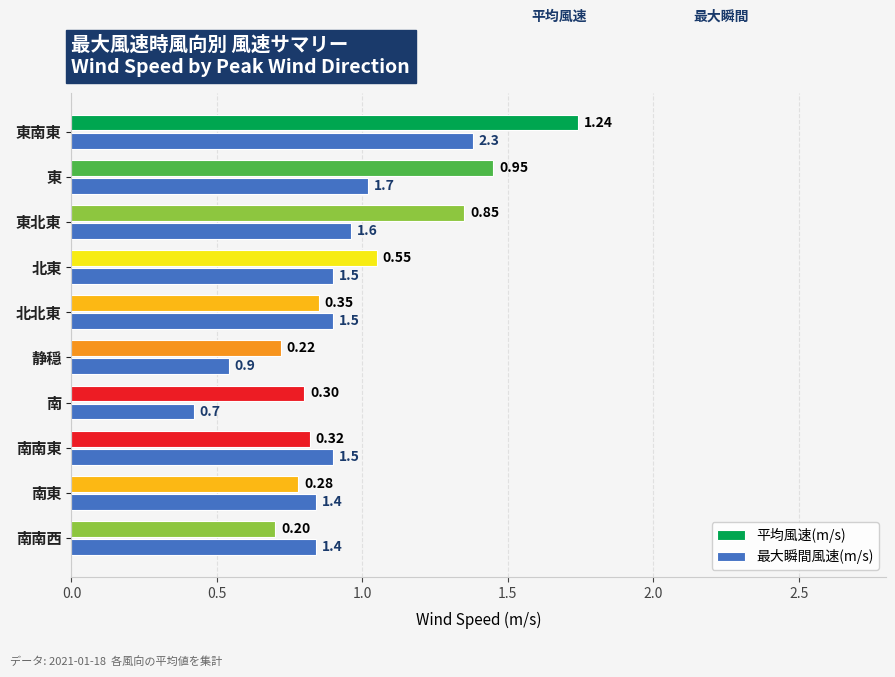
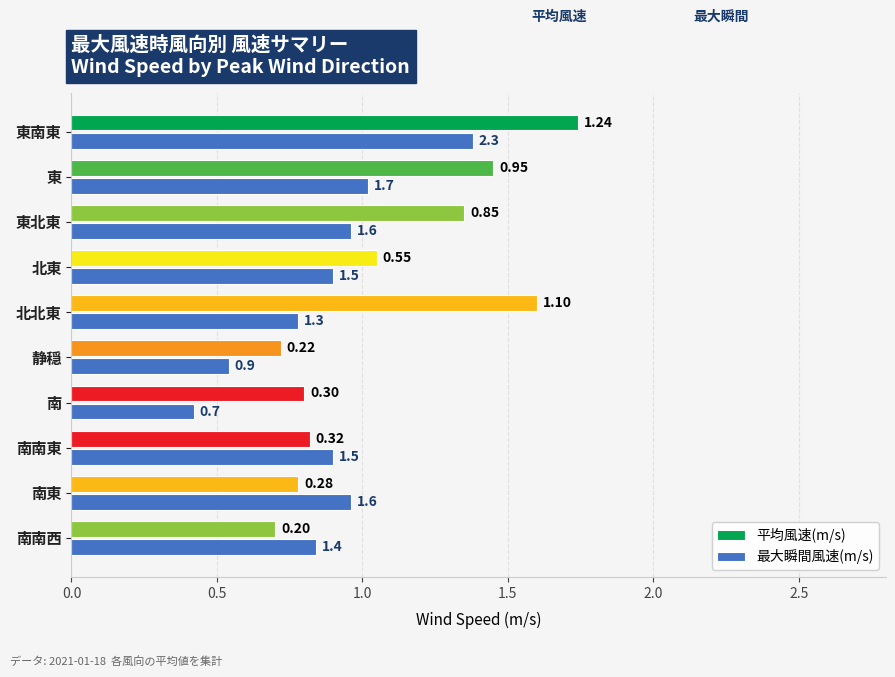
平均風速(m/s), 北北東: 0.35 -> 1.10
最大瞬間風速(m/s), 北北東: 1.5 -> 1.3
最大瞬間風速(m/s), 南東: 1.4 -> 1.6
